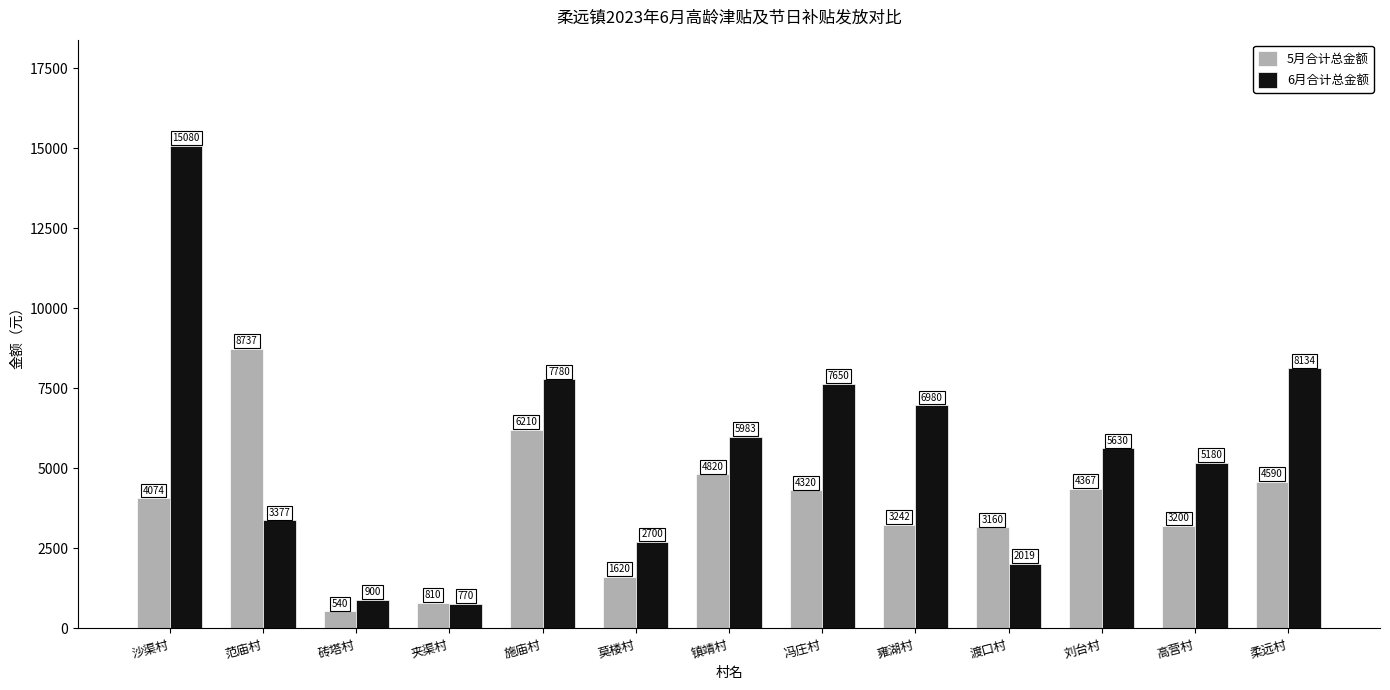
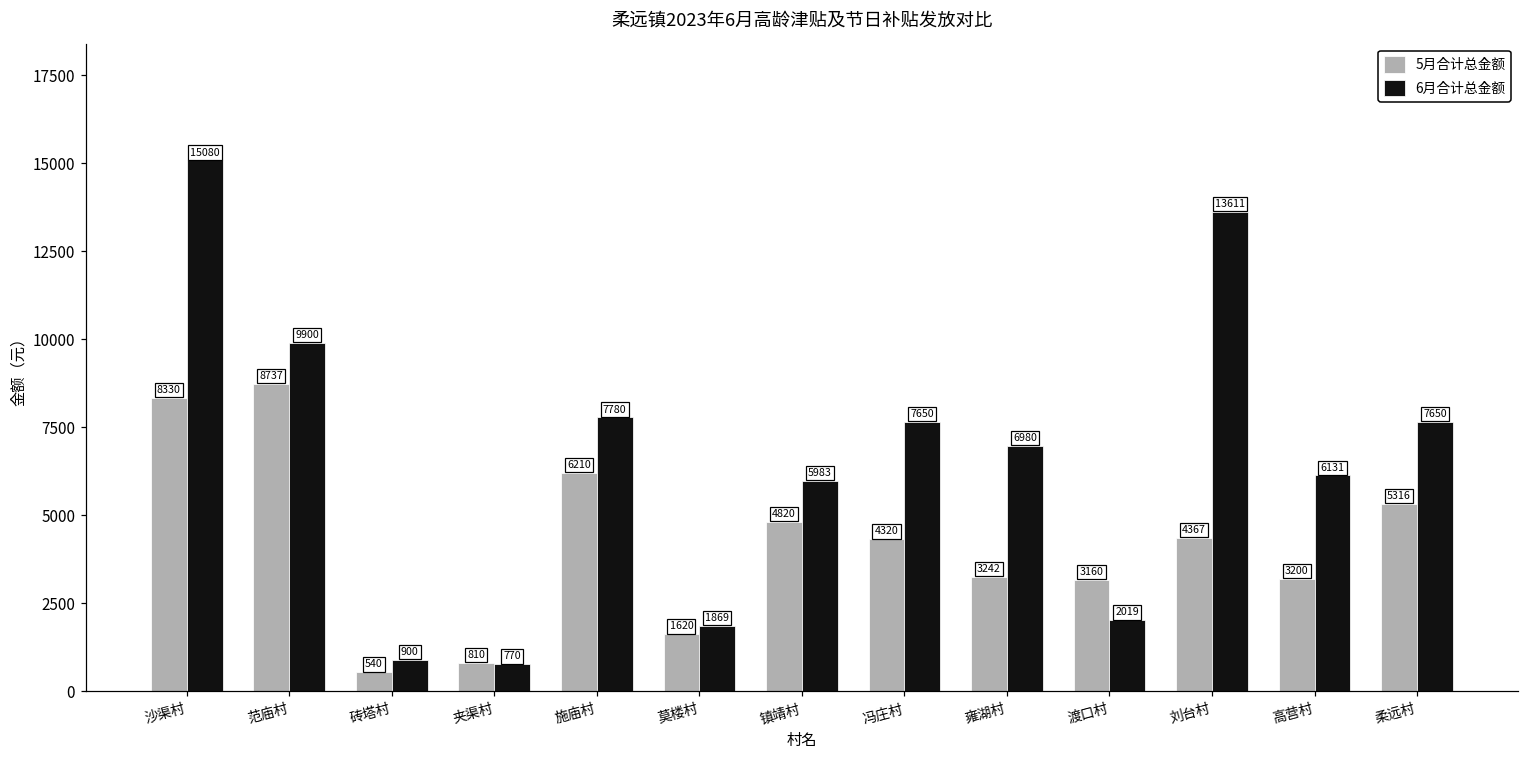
5月合计总金额, 沙渠村: 4074 -> 8330
6月合计总金额, 范庙村: 3377 -> 9900
6月合计总金额, 莫楼村: 2700 -> 1869
6月合计总金额, 刘台村: 5630 -> 13611
6月合计总金额, 高营村: 5180 -> 6131
5月合计总金额, 柔远村: 4590 -> 5316
6月合计总金额, 柔远村: 8134 -> 7650
